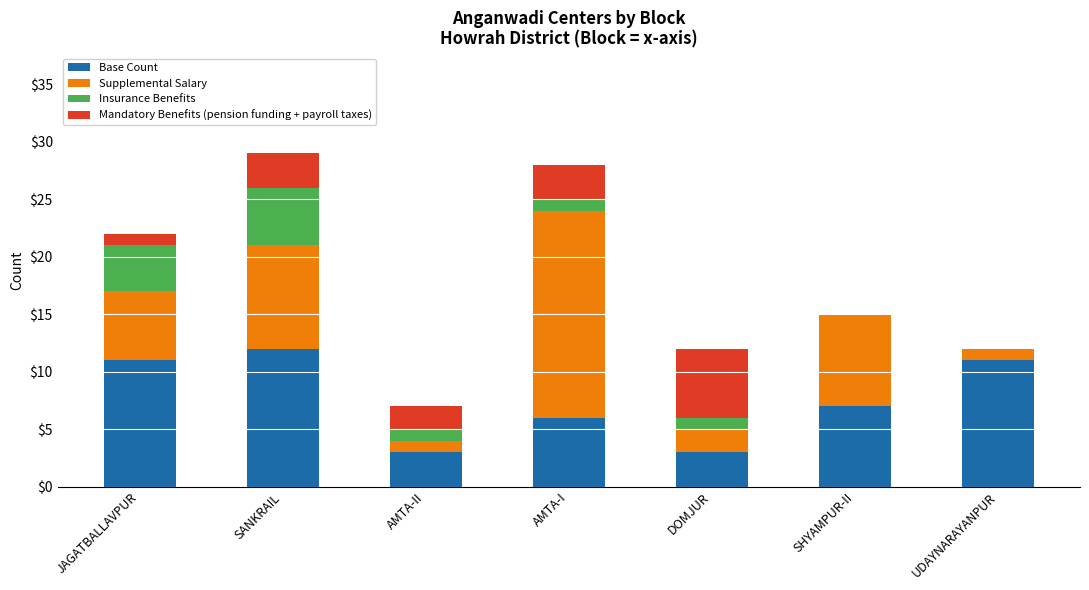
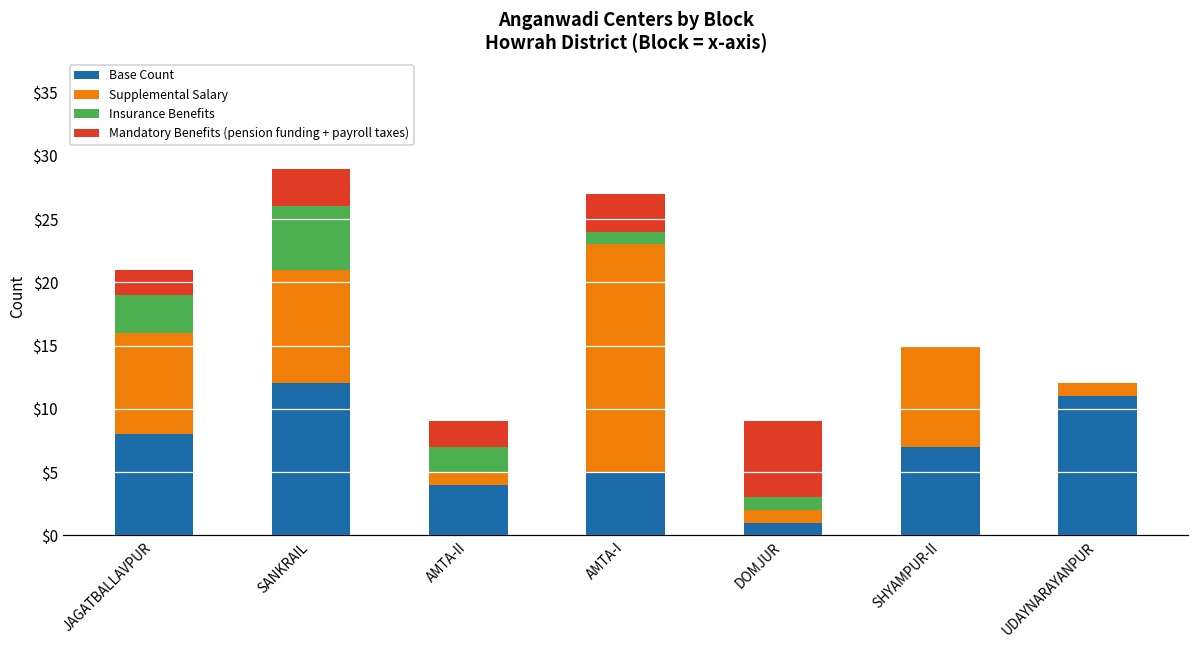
Base Count, JAGATBALLAVPUR: $11 -> $8
Supplemental Salary, JAGATBALLAVPUR: $6 -> $8
Insurance Benefits, JAGATBALLAVPUR: $4 -> $3
Mandatory Benefits (pension funding + payroll taxes), JAGATBALLAVPUR: $1 -> $2
Base Count, AMTA-II: $3 -> $4
Insurance Benefits, AMTA-II: $1 -> $2
Base Count, AMTA-I: $6 -> $5
Base Count, DOMJUR: $3 -> $1
Supplemental Salary, DOMJUR: $2 -> $1
